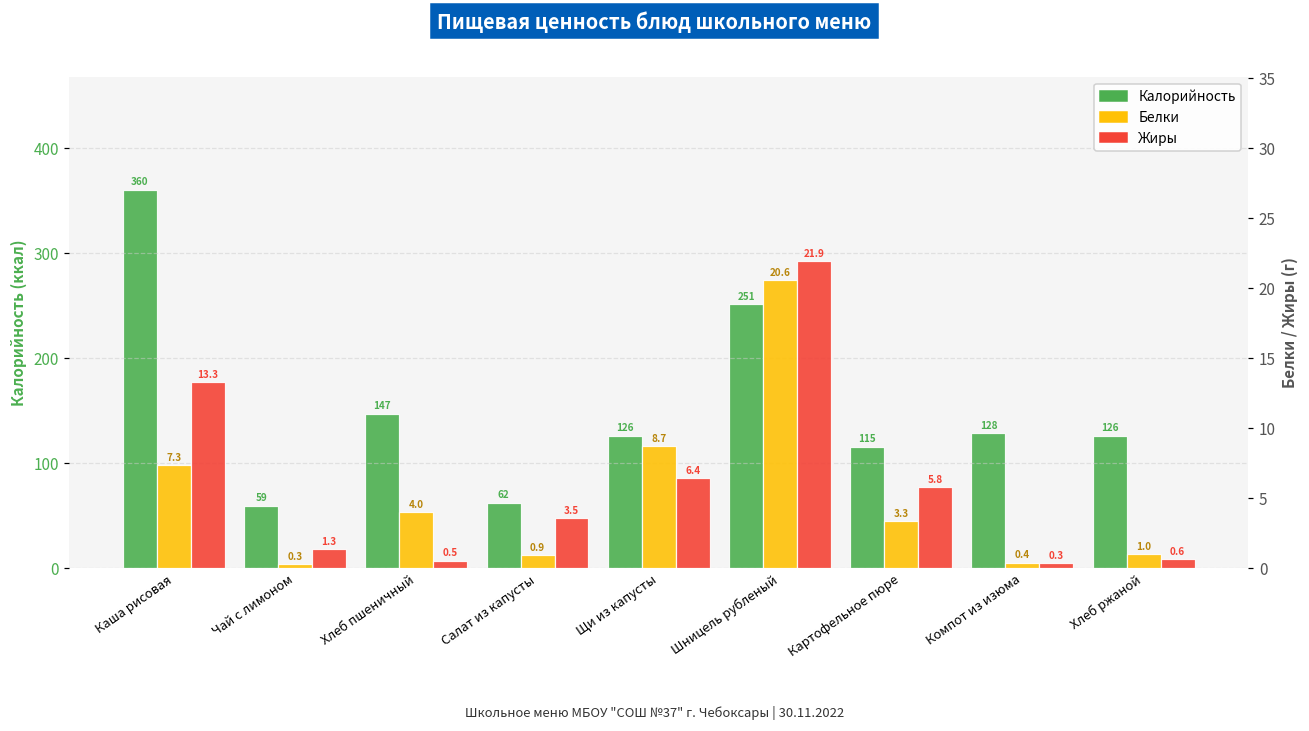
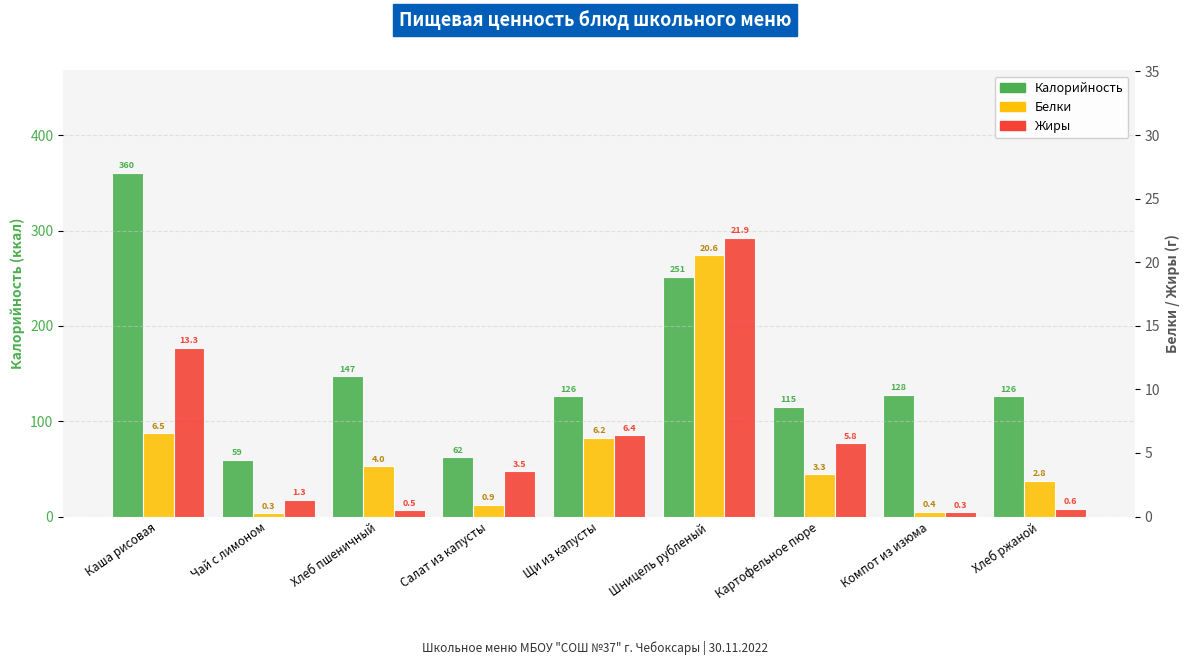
Белки, Каша рисовая: 7.3 -> 6.5
Белки, Щи из капусты: 8.7 -> 6.2
Белки, Хлеб ржаной: 1.0 -> 2.8
